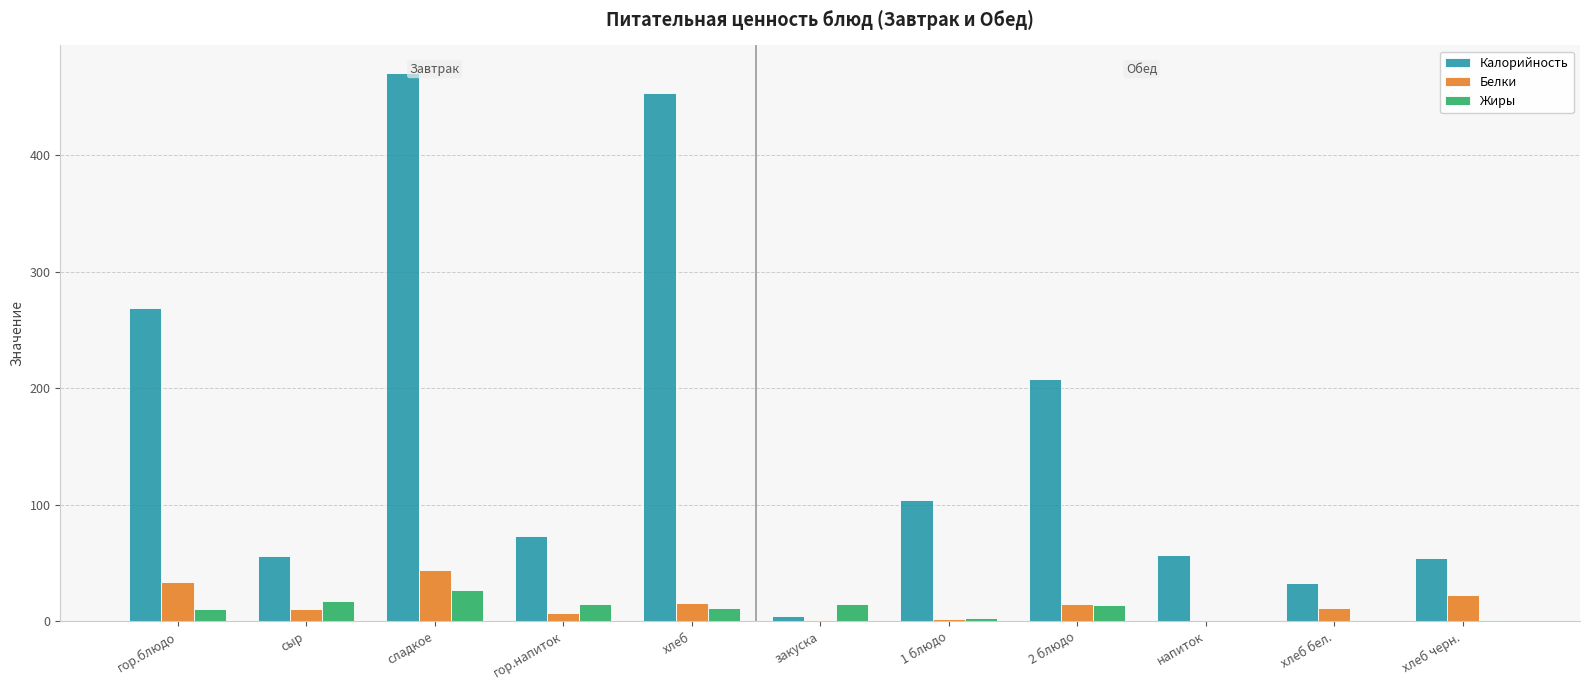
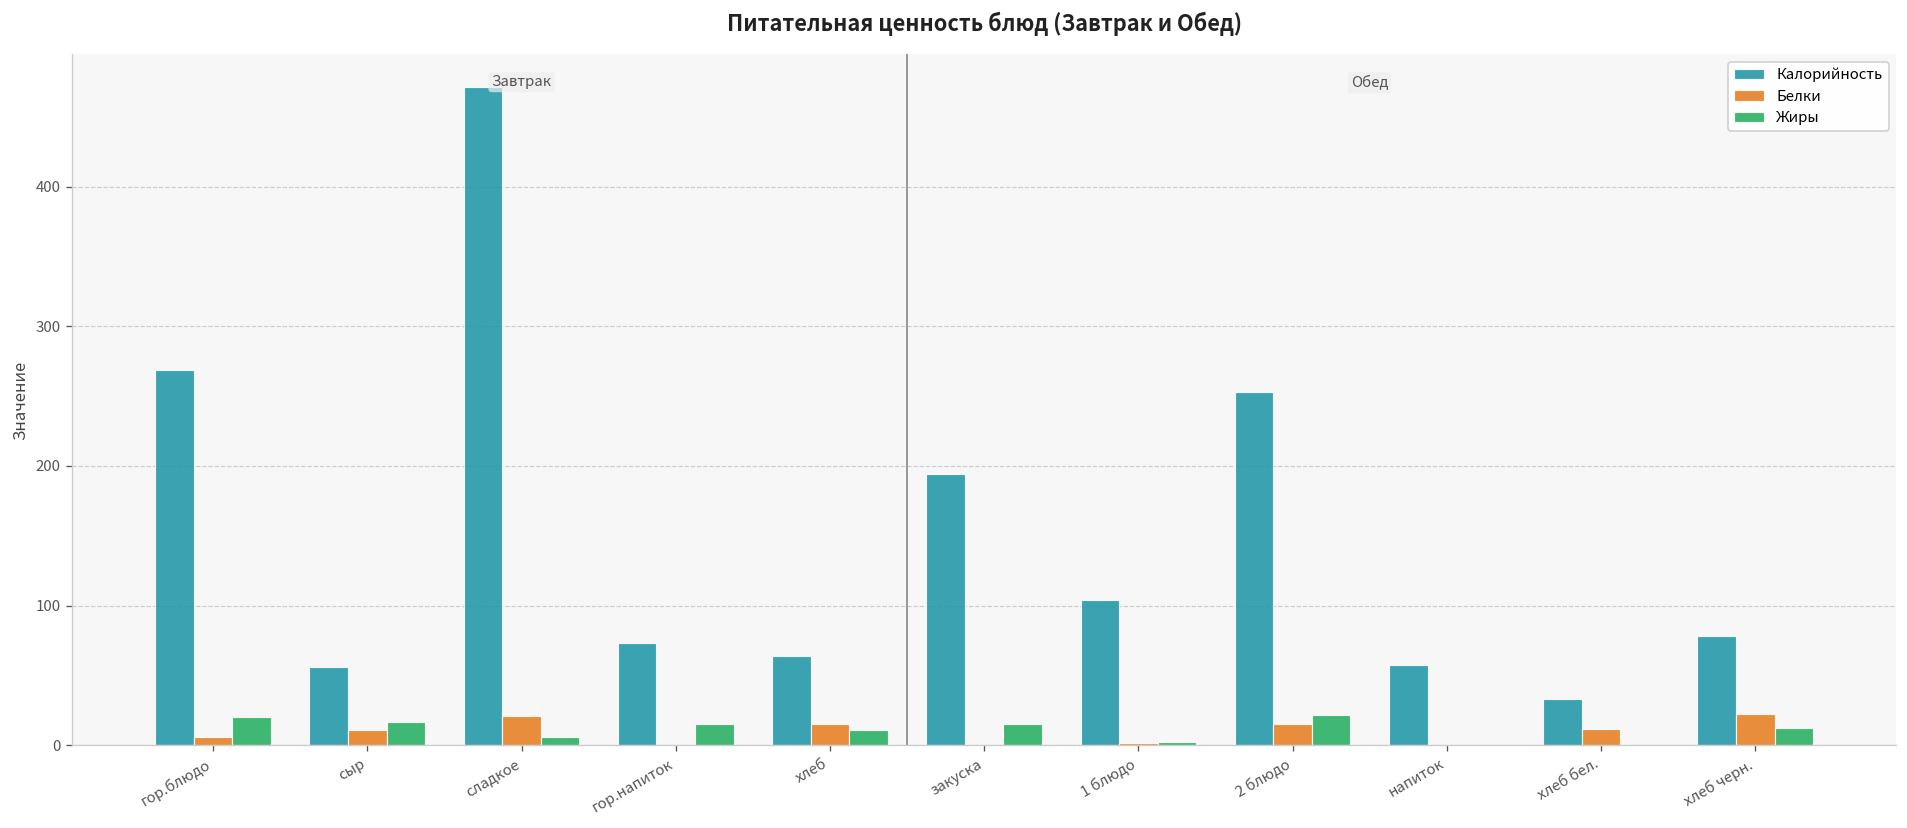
Белки, гор.блюдо: 34 -> 6
Жиры, гор.блюдо: 10 -> 21
Белки, сладкое: 44 -> 21
Жиры, сладкое: 27 -> 6
Белки, гор.напиток: 7 -> 0
Калорийность, хлеб: 454 -> 64
Калорийность, закуска: 5 -> 194
Калорийность, 2 блюдо: 208 -> 253
Жиры, 2 блюдо: 14 -> 22
Калорийность, хлеб черн.: 54 -> 78
Жиры, хлеб черн.: 1 -> 13
